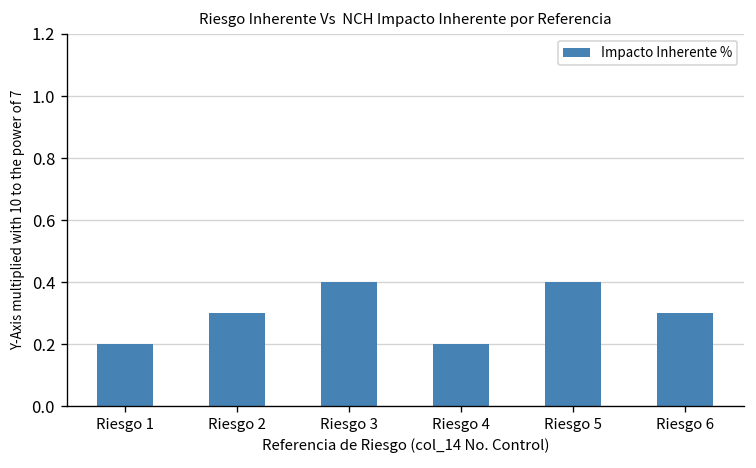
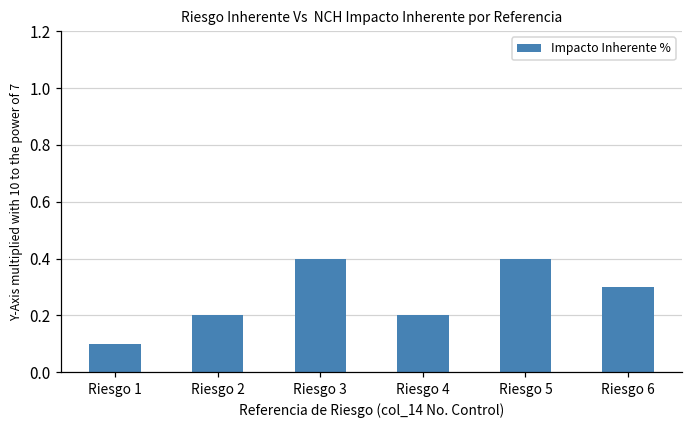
Riesgo 1: 0.2 -> 0.1
Riesgo 2: 0.3 -> 0.2
